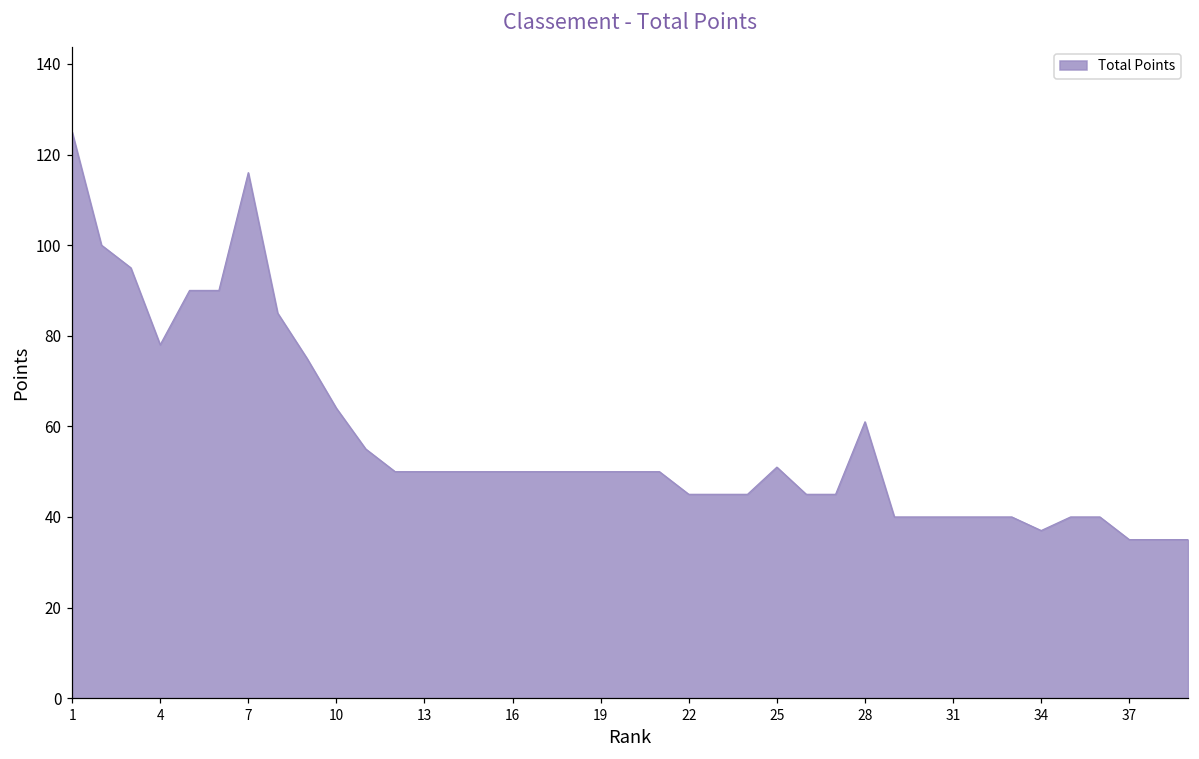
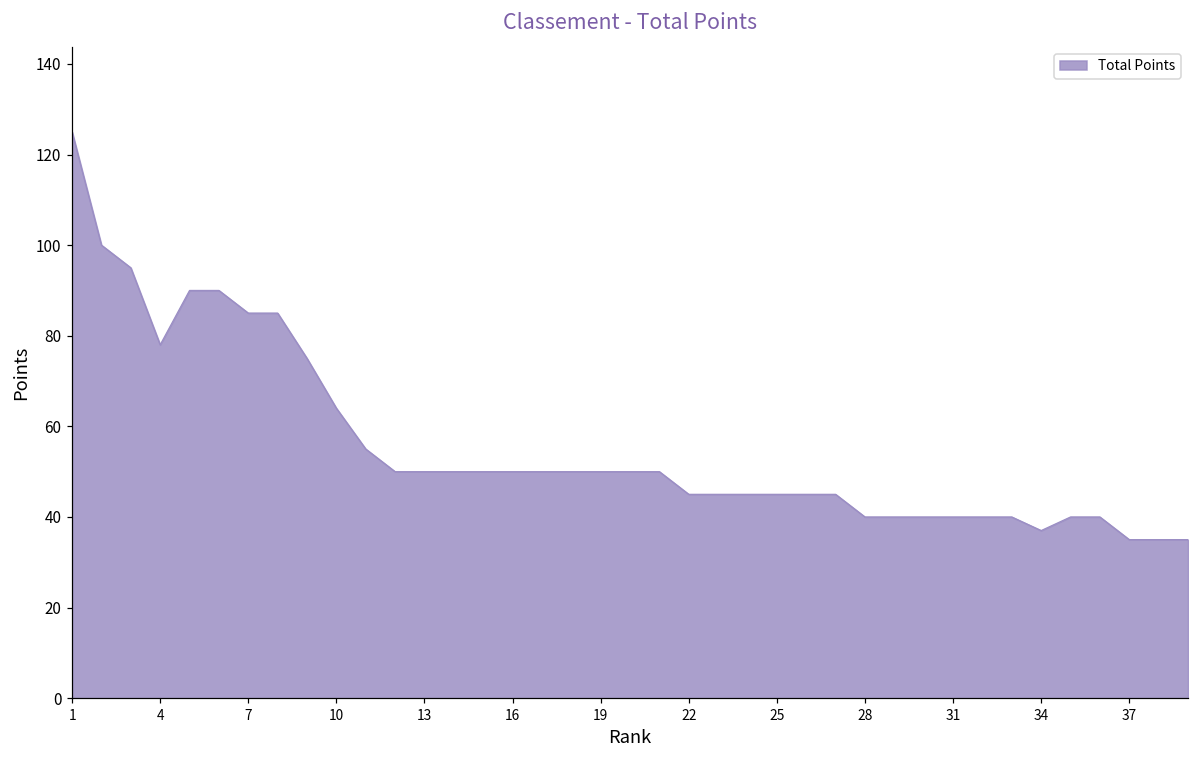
7: 116 -> 85
25: 51 -> 45
28: 61 -> 40
